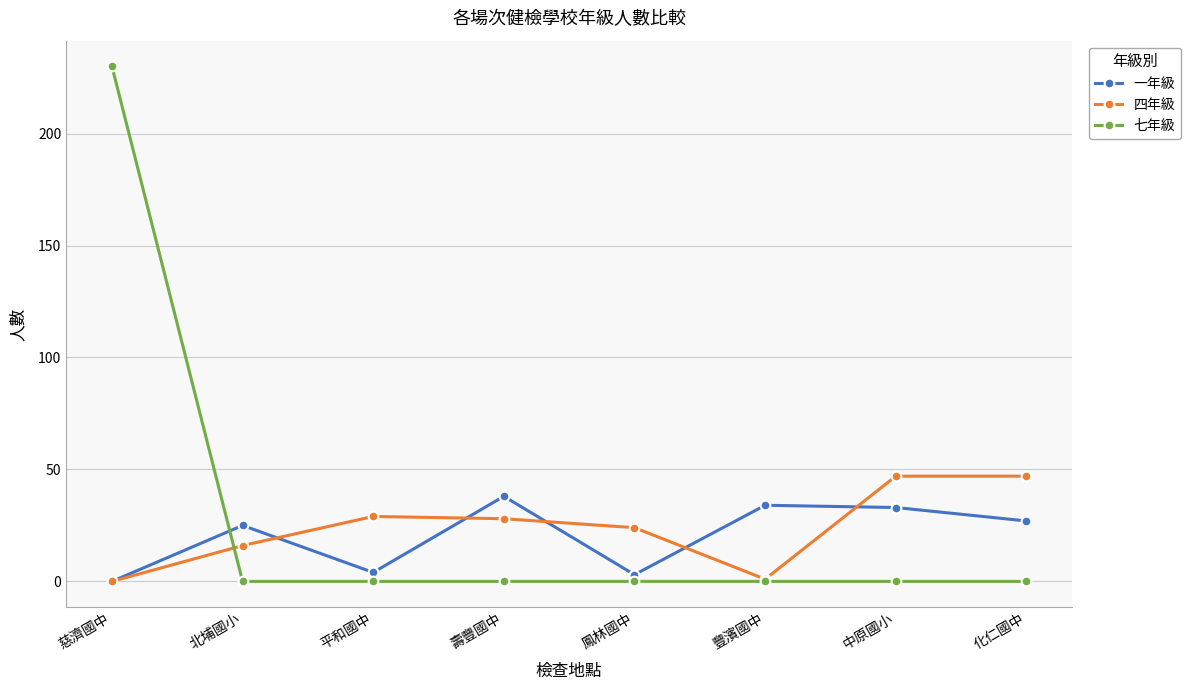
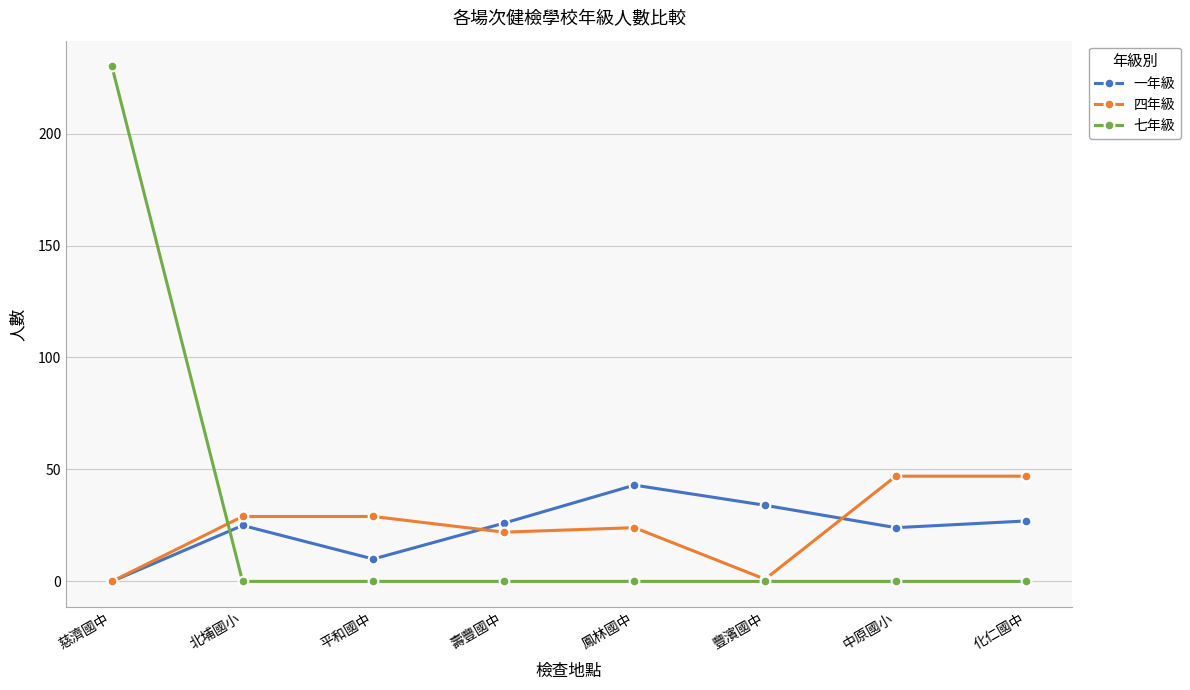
四年級, 北埔國小: 16 -> 29
一年級, 平和國中: 4 -> 10
一年級, 壽豐國中: 38 -> 26
四年級, 壽豐國中: 28 -> 22
一年級, 鳳林國中: 3 -> 43
一年級, 中原國小: 33 -> 24
